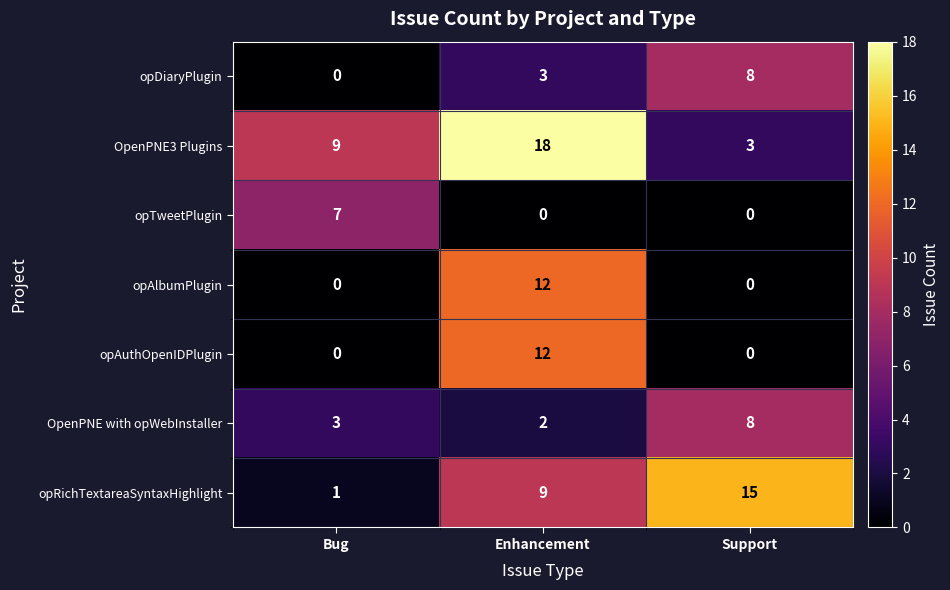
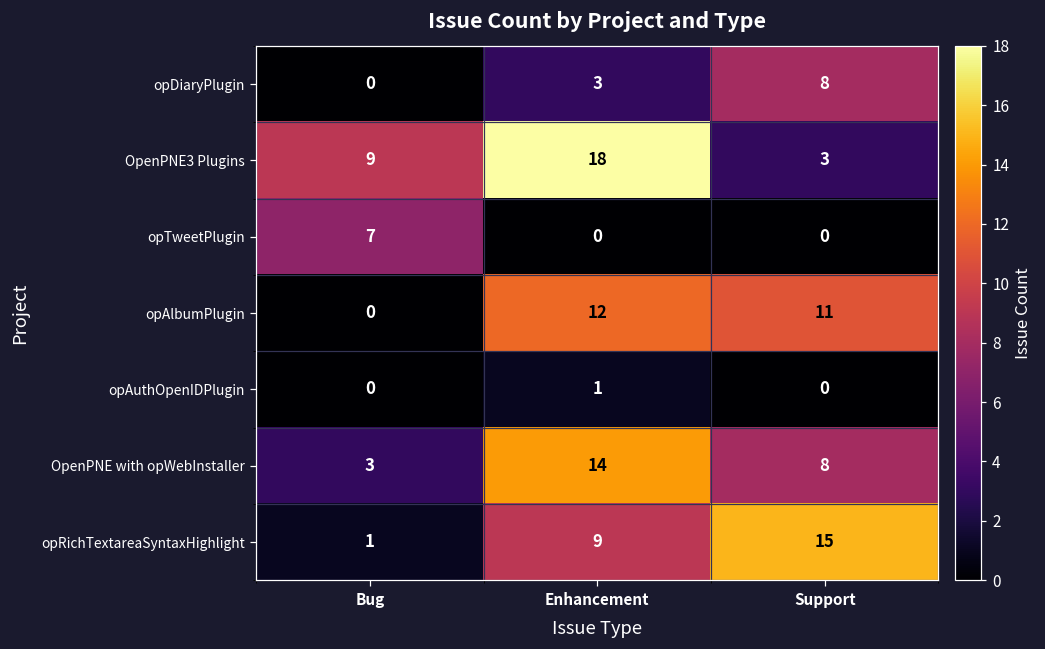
opAlbumPlugin, Support: 0 -> 11
opAuthOpenIDPlugin, Enhancement: 12 -> 1
OpenPNE with opWebInstaller, Enhancement: 2 -> 14
